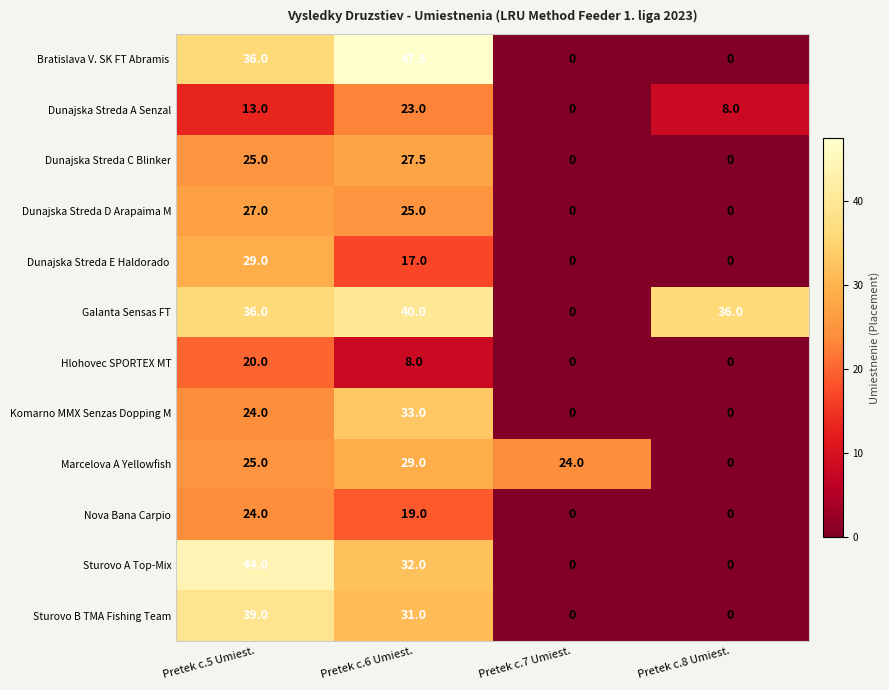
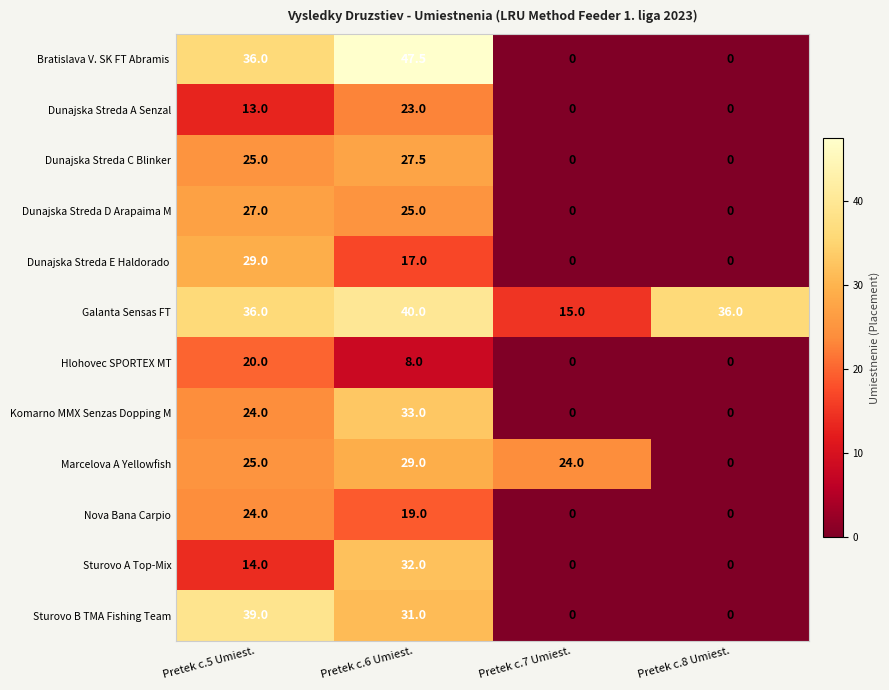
Dunajska Streda A Senzal, Pretek c.8 Umiest.: 8.0 -> 0
Galanta Sensas FT, Pretek c.7 Umiest.: 0 -> 15.0
Sturovo A Top-Mix, Pretek c.5 Umiest.: 44.0 -> 14.0
